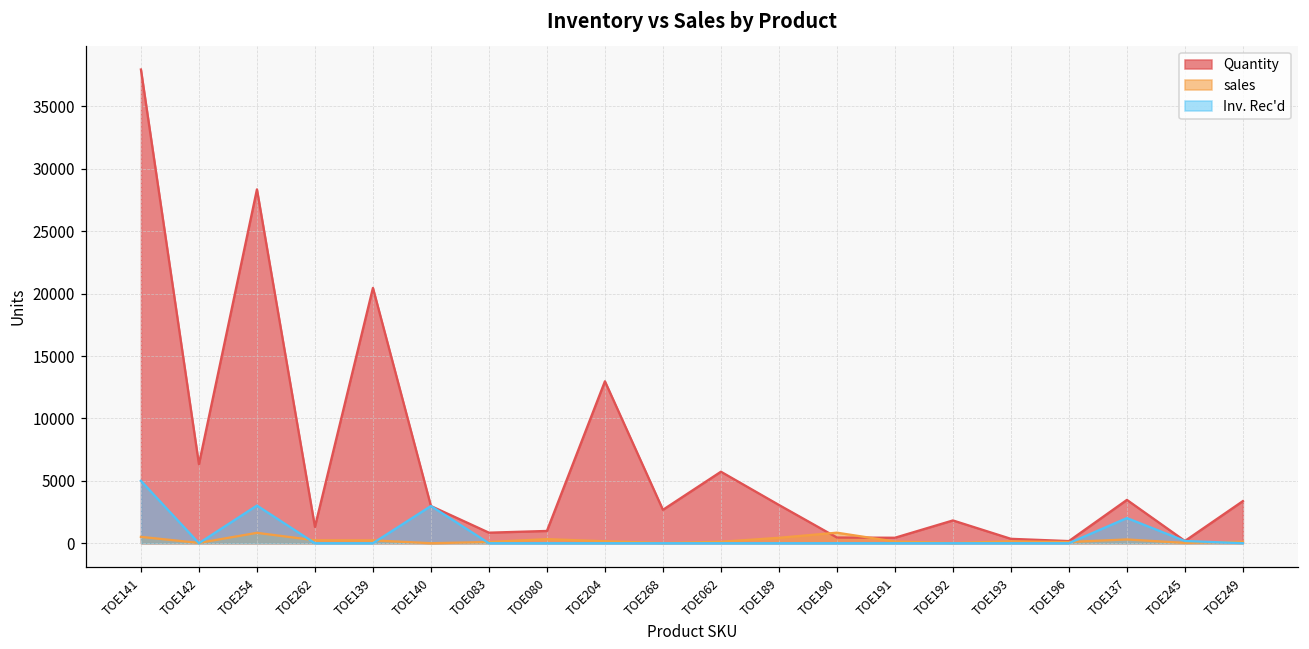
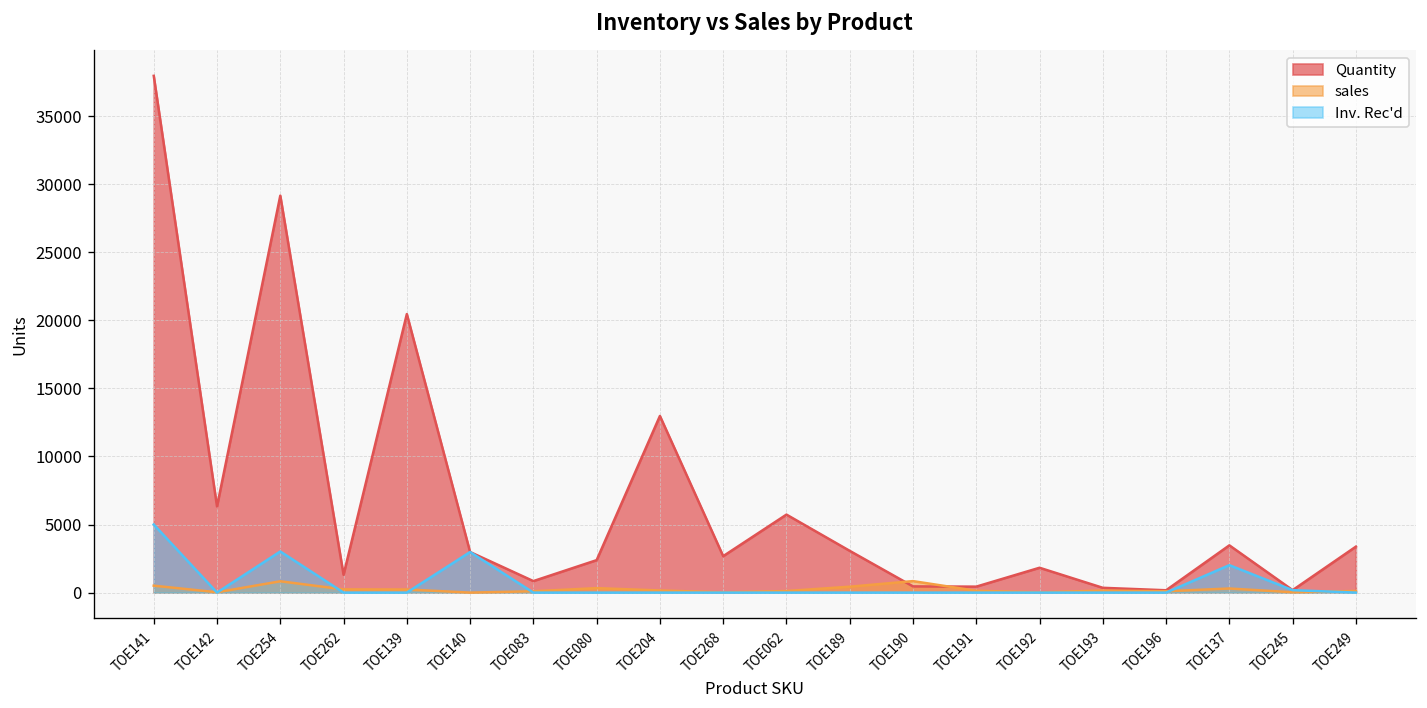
Quantity, TOE254: 28400 -> 29200
Quantity, TOE080: 1000 -> 2400
